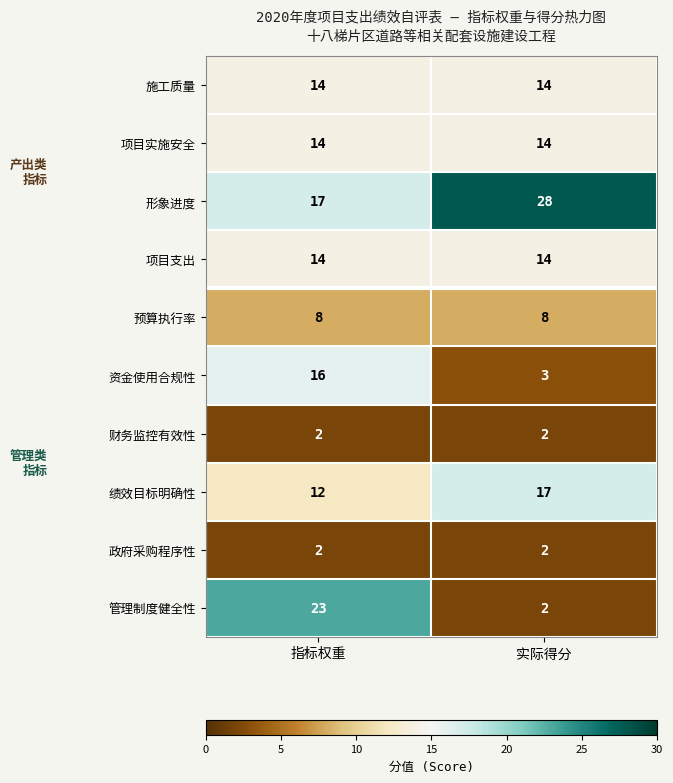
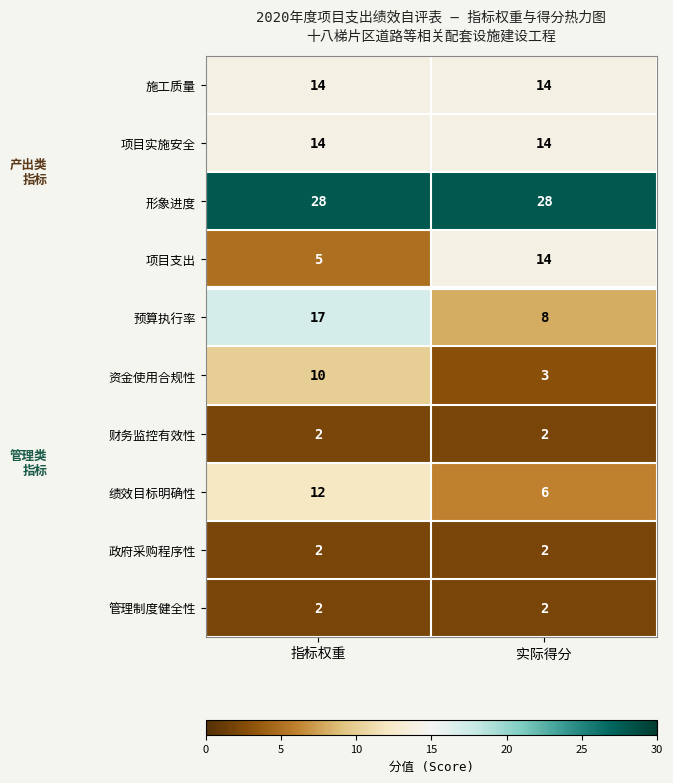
形象进度, 指标权重: 17 -> 28
项目支出, 指标权重: 14 -> 5
预算执行率, 指标权重: 8 -> 17
资金使用合规性, 指标权重: 16 -> 10
绩效目标明确性, 实际得分: 17 -> 6
管理制度健全性, 指标权重: 23 -> 2
